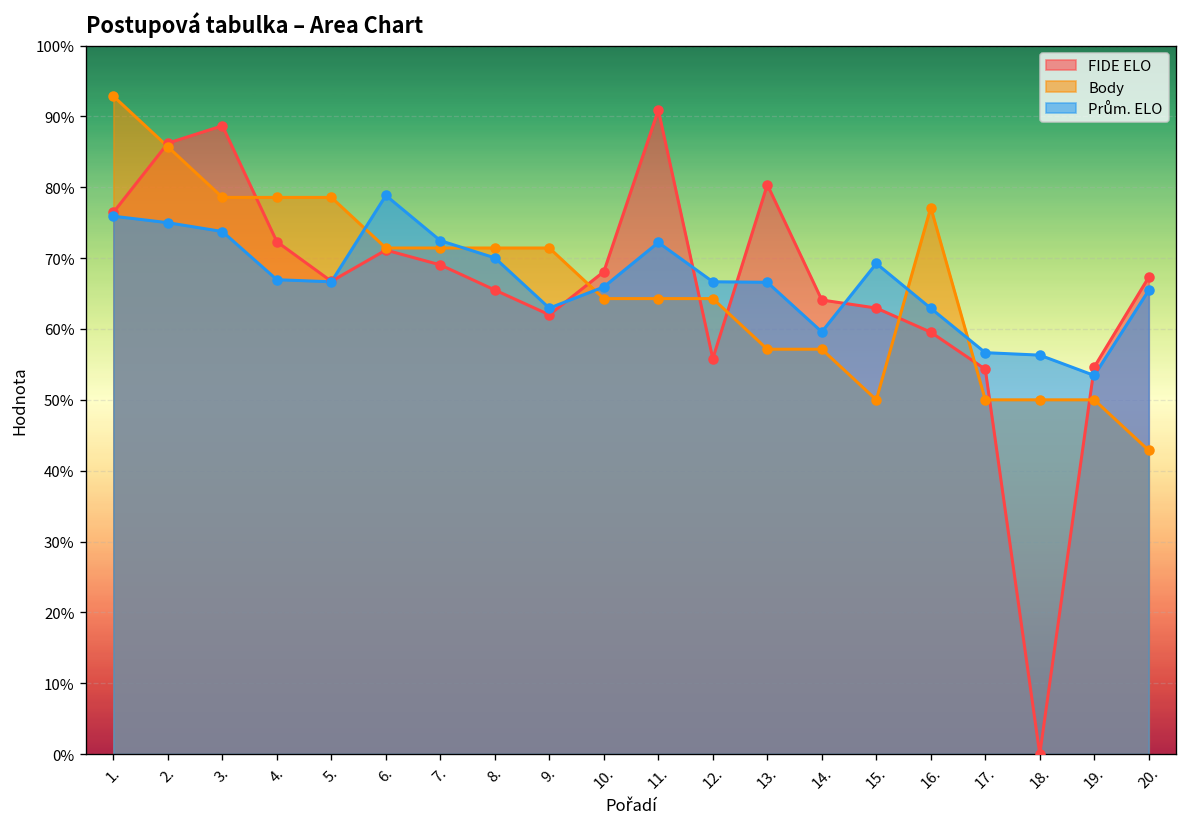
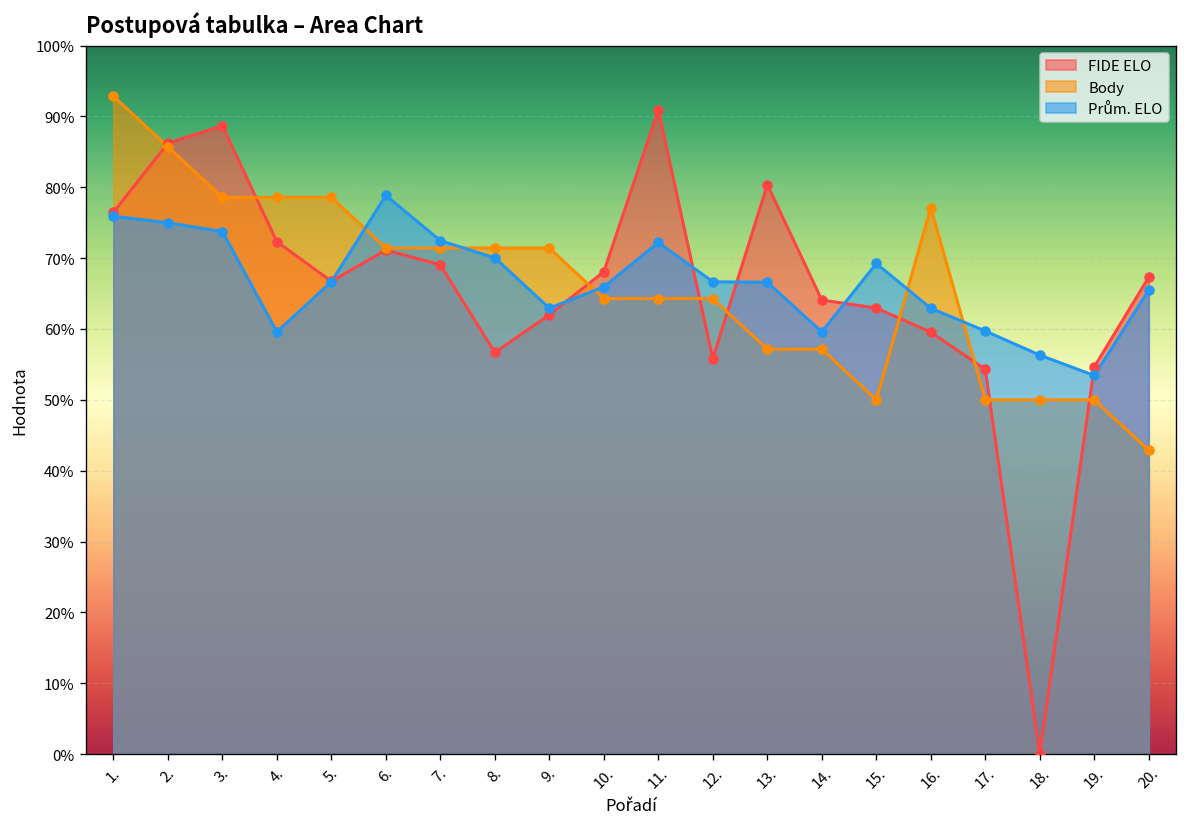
Prům. ELO, 4.: 67% -> 60%
FIDE ELO, 8.: 66% -> 57%
Prům. ELO, 17.: 57% -> 60%
